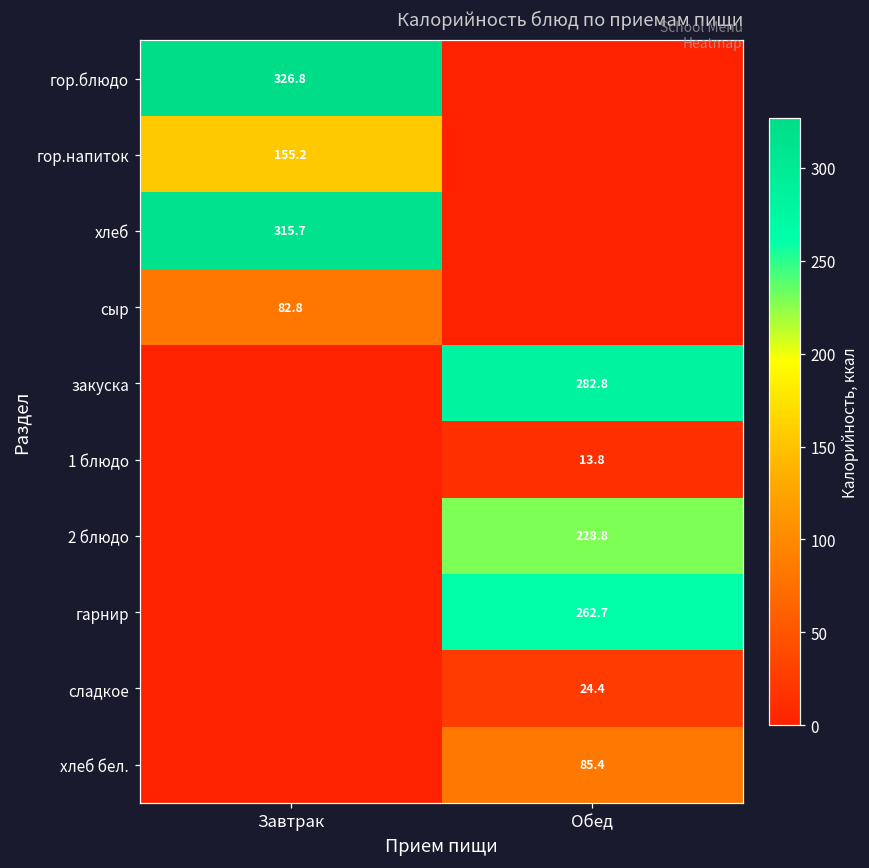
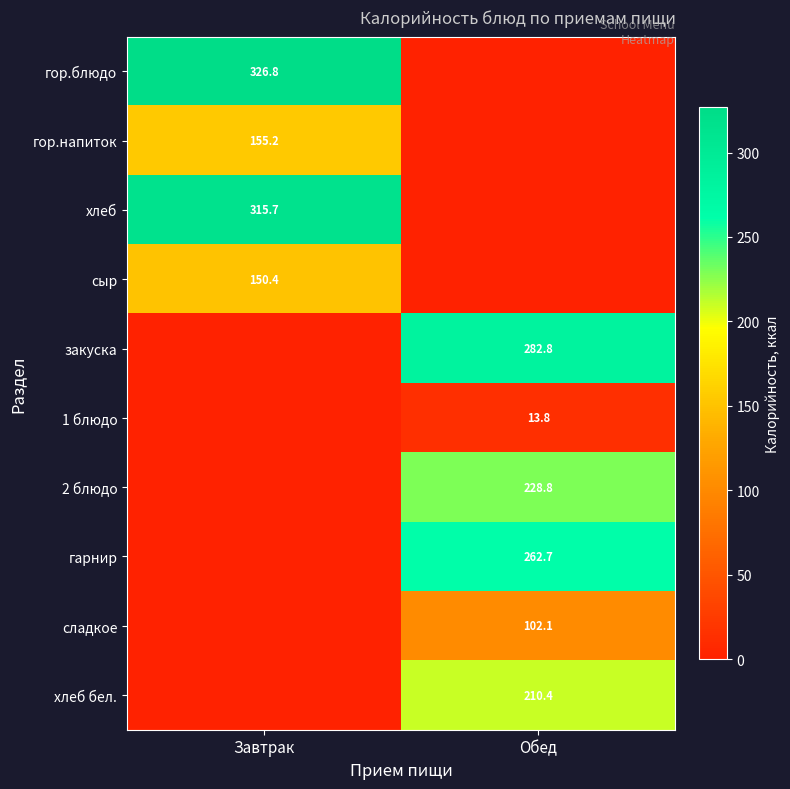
сыр, Завтрак: 82.8 -> 150.4
сладкое, Обед: 24.4 -> 102.1
хлеб бел., Обед: 85.4 -> 210.4
